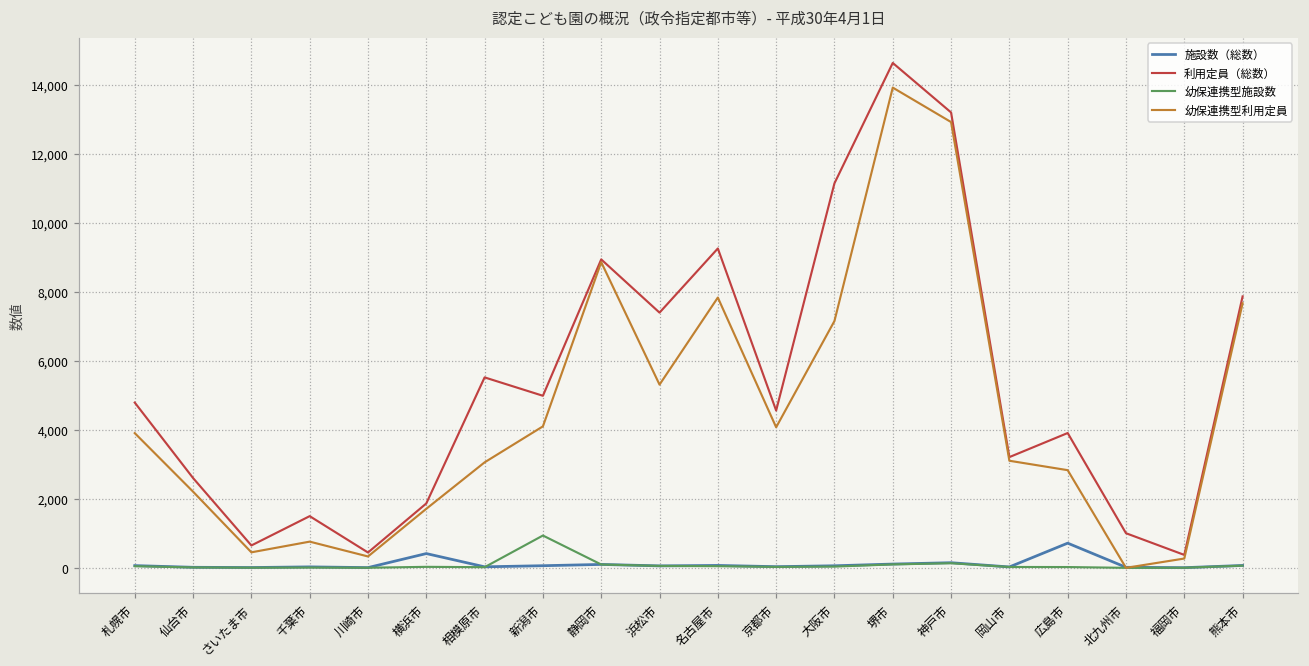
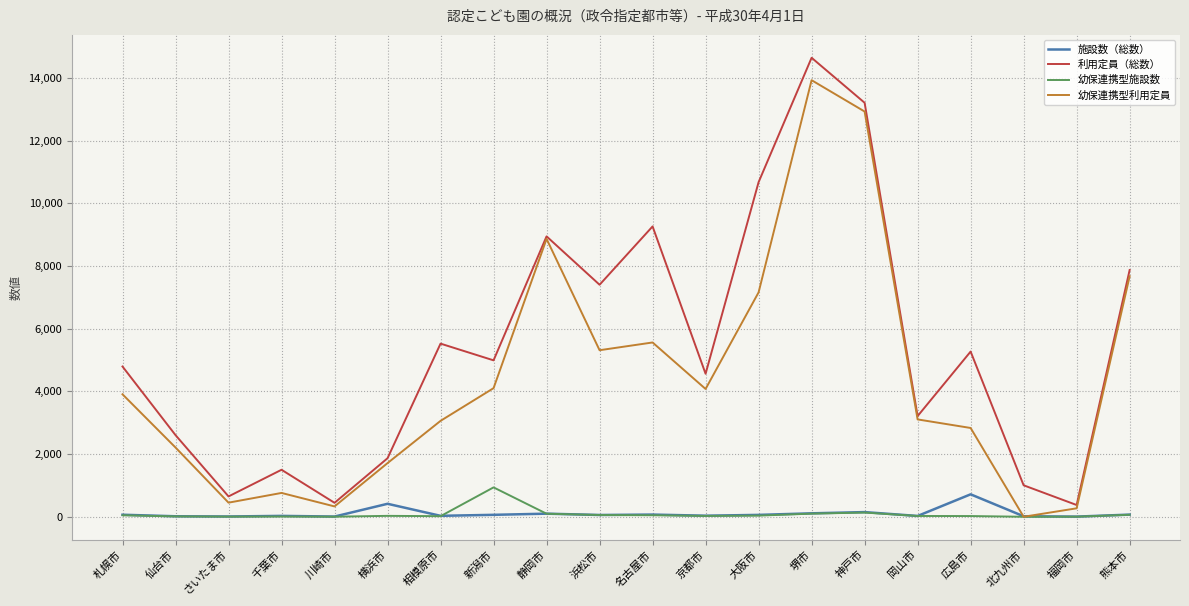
幼保連携型利用定員, 名古屋市: 7,800 -> 5,600
利用定員（総数）, 大阪市: 11,100 -> 10,700
利用定員（総数）, 広島市: 3,900 -> 5,300
